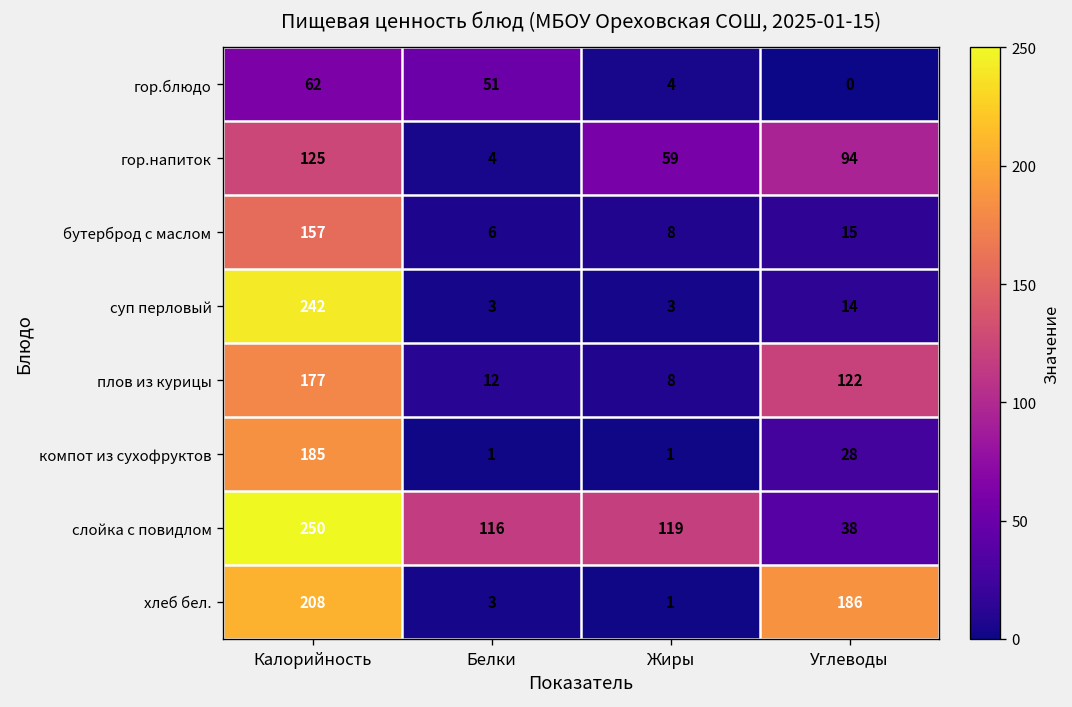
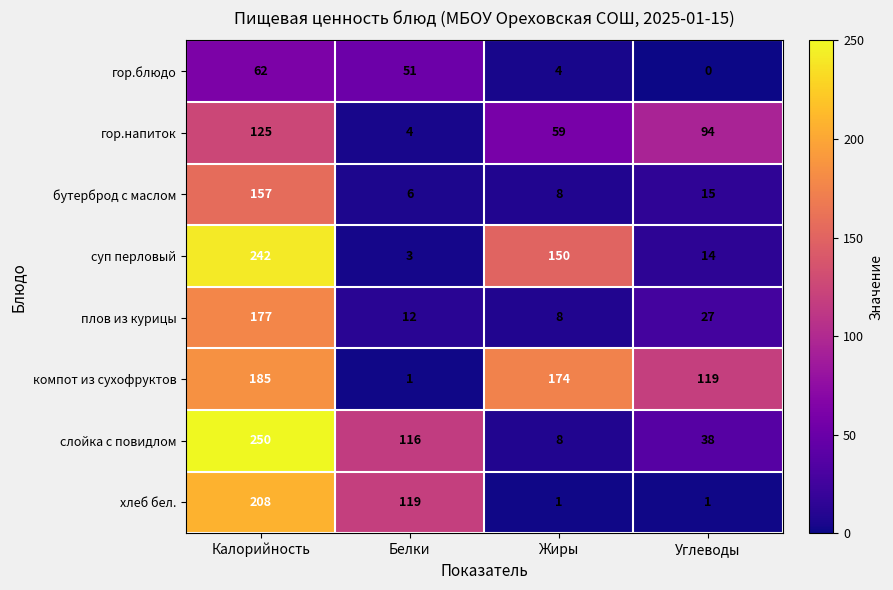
суп перловый, Жиры: 3 -> 150
плов из курицы, Углеводы: 122 -> 27
компот из сухофруктов, Жиры: 1 -> 174
компот из сухофруктов, Углеводы: 28 -> 119
слойка с повидлом, Жиры: 119 -> 8
хлеб бел., Белки: 3 -> 119
хлеб бел., Углеводы: 186 -> 1
